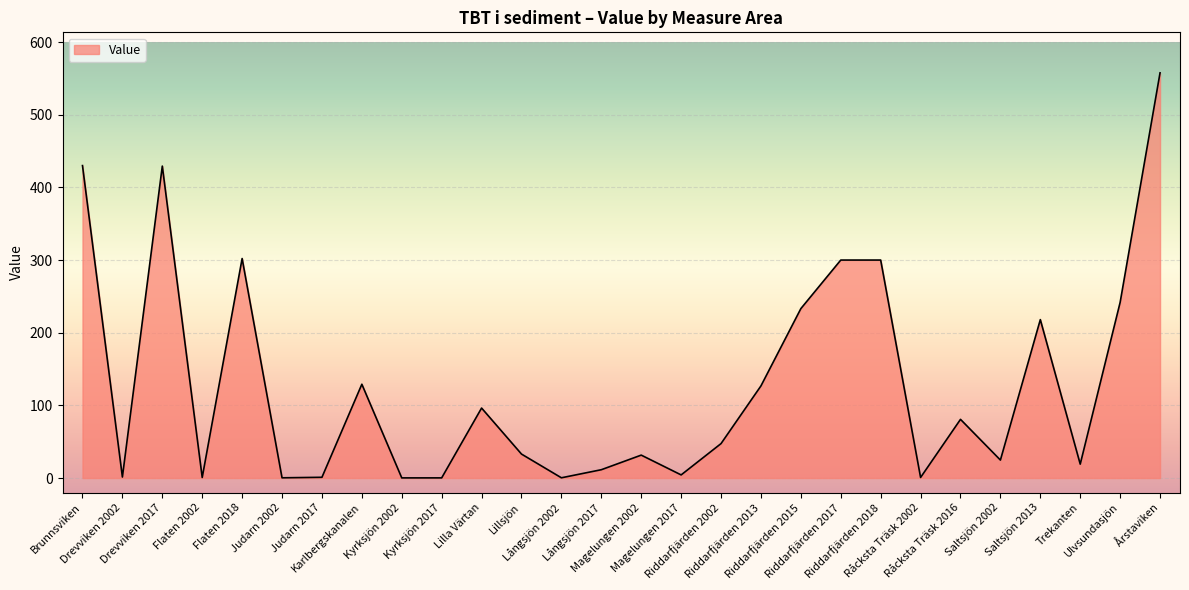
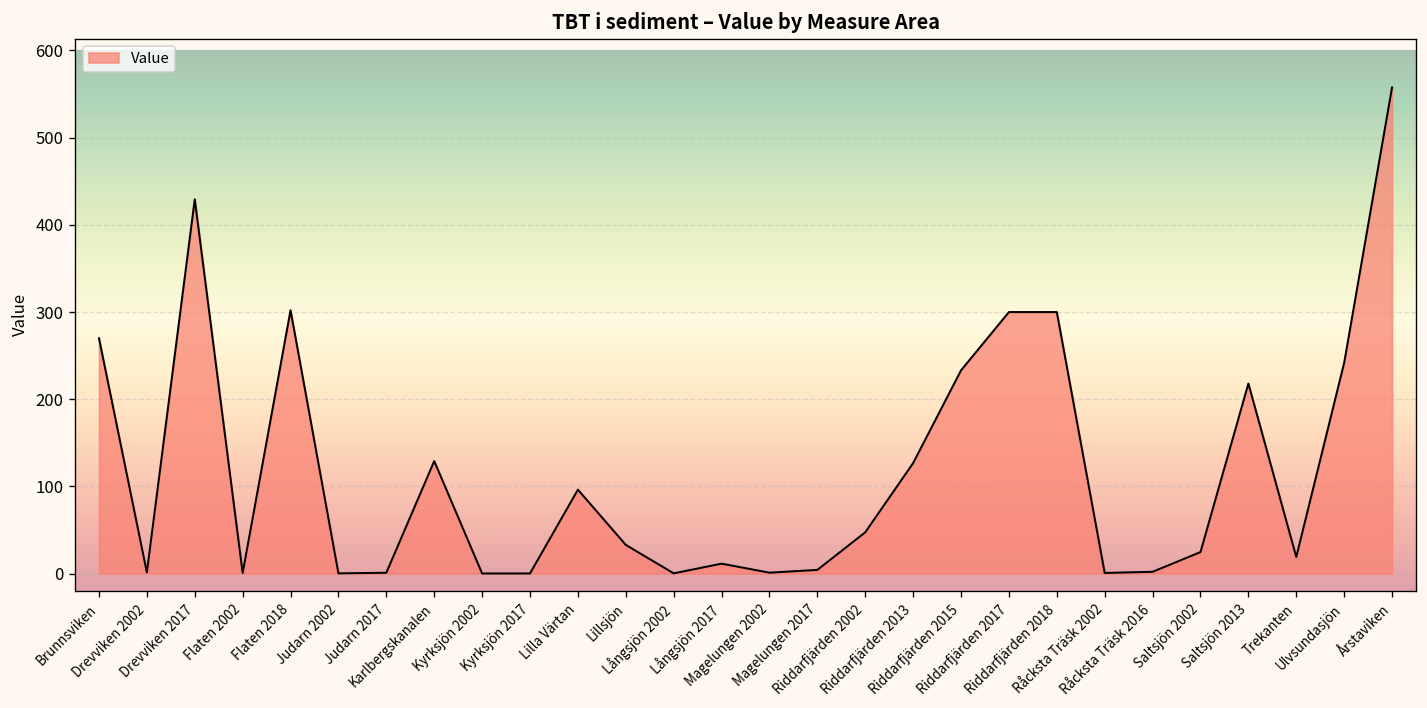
Brunnsviken: 430 -> 270
Magelungen 2002: 30 -> 0
Råcksta Träsk 2016: 80 -> 0
